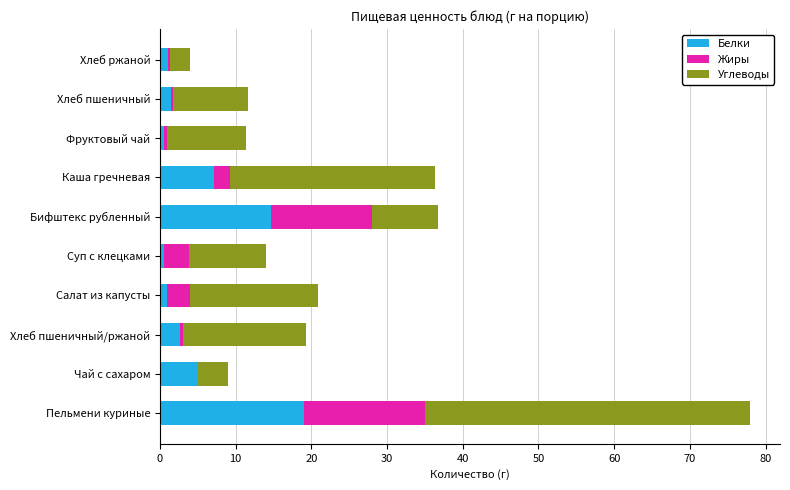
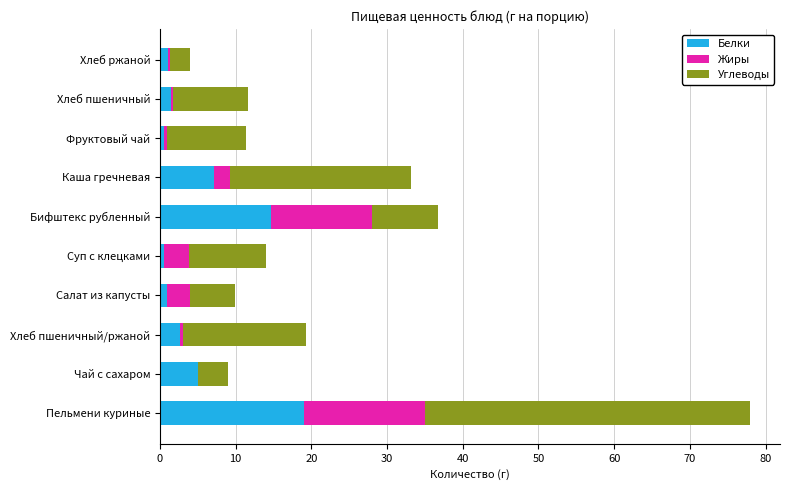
Углеводы, Каша гречневая: 27 -> 24
Углеводы, Салат из капусты: 17 -> 6
